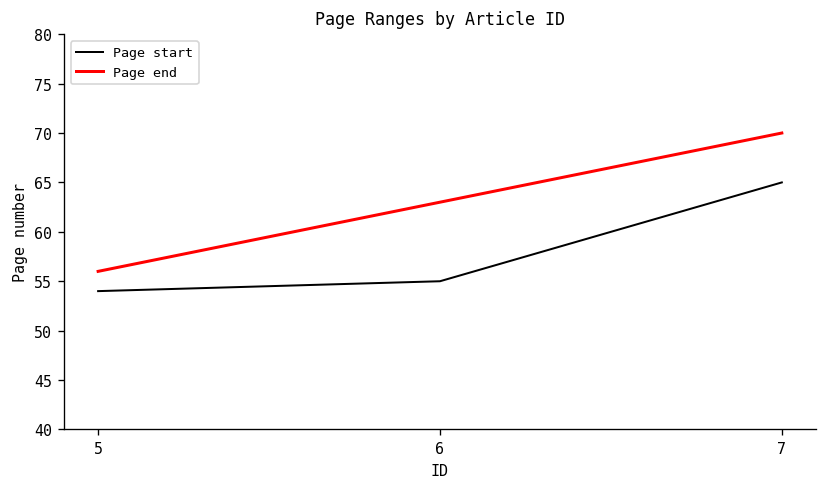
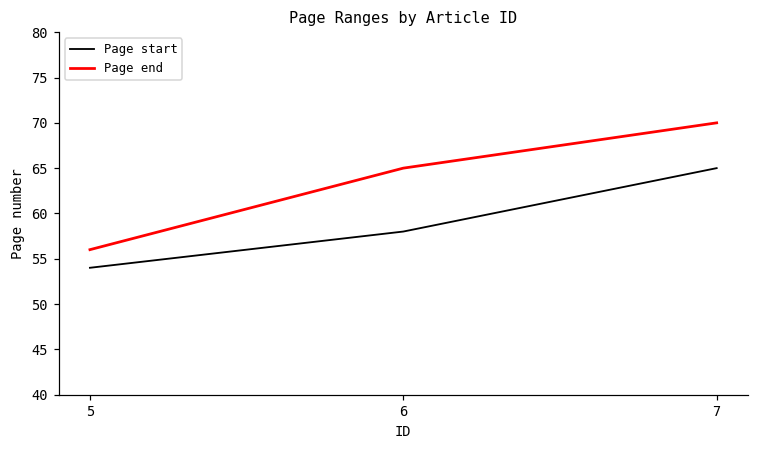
Page start, 6: 55 -> 58
Page end, 6: 63 -> 65
